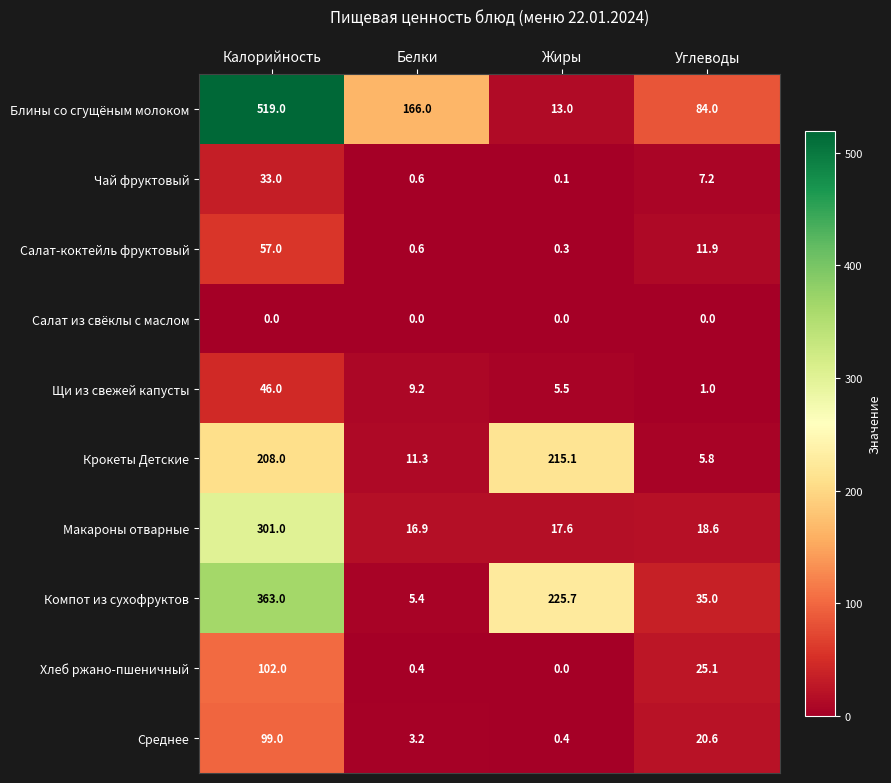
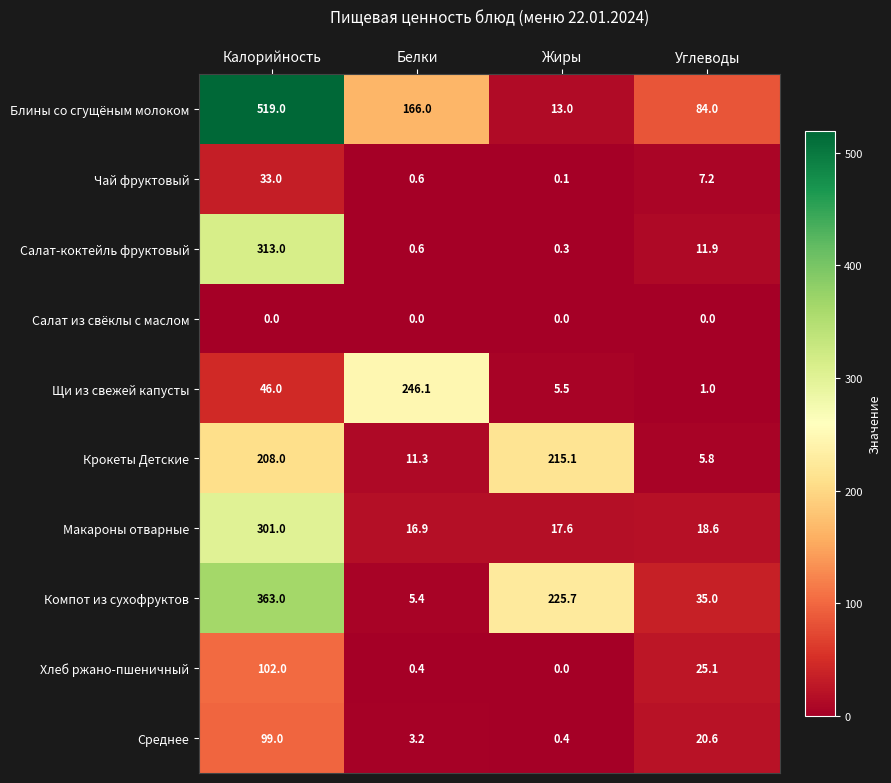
Салат-коктейль фруктовый, Калорийность: 57.0 -> 313.0
Щи из свежей капусты, Белки: 9.2 -> 246.1
